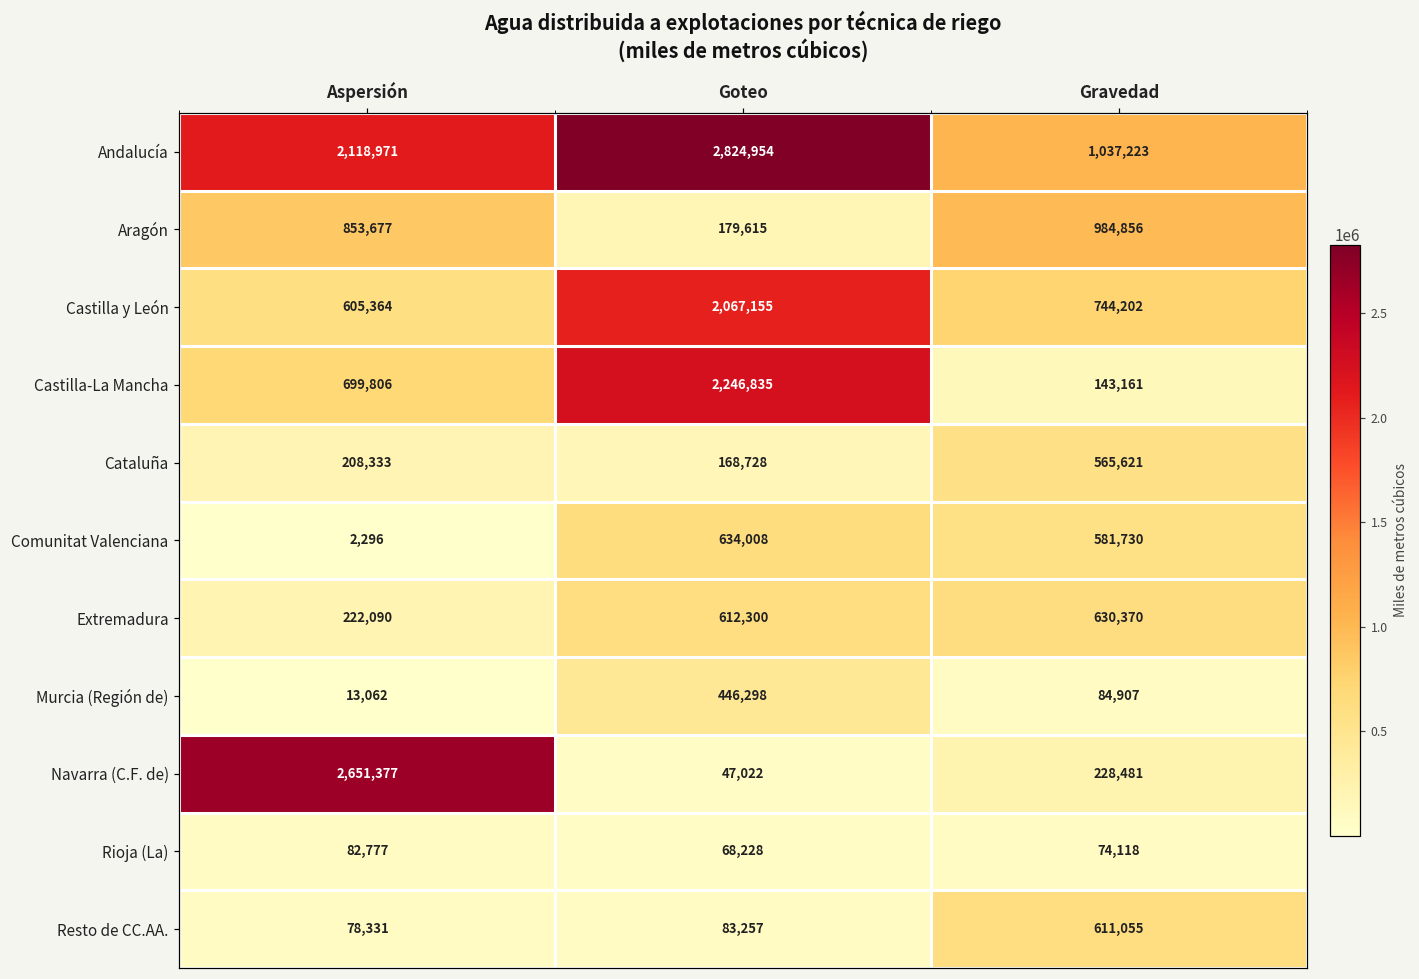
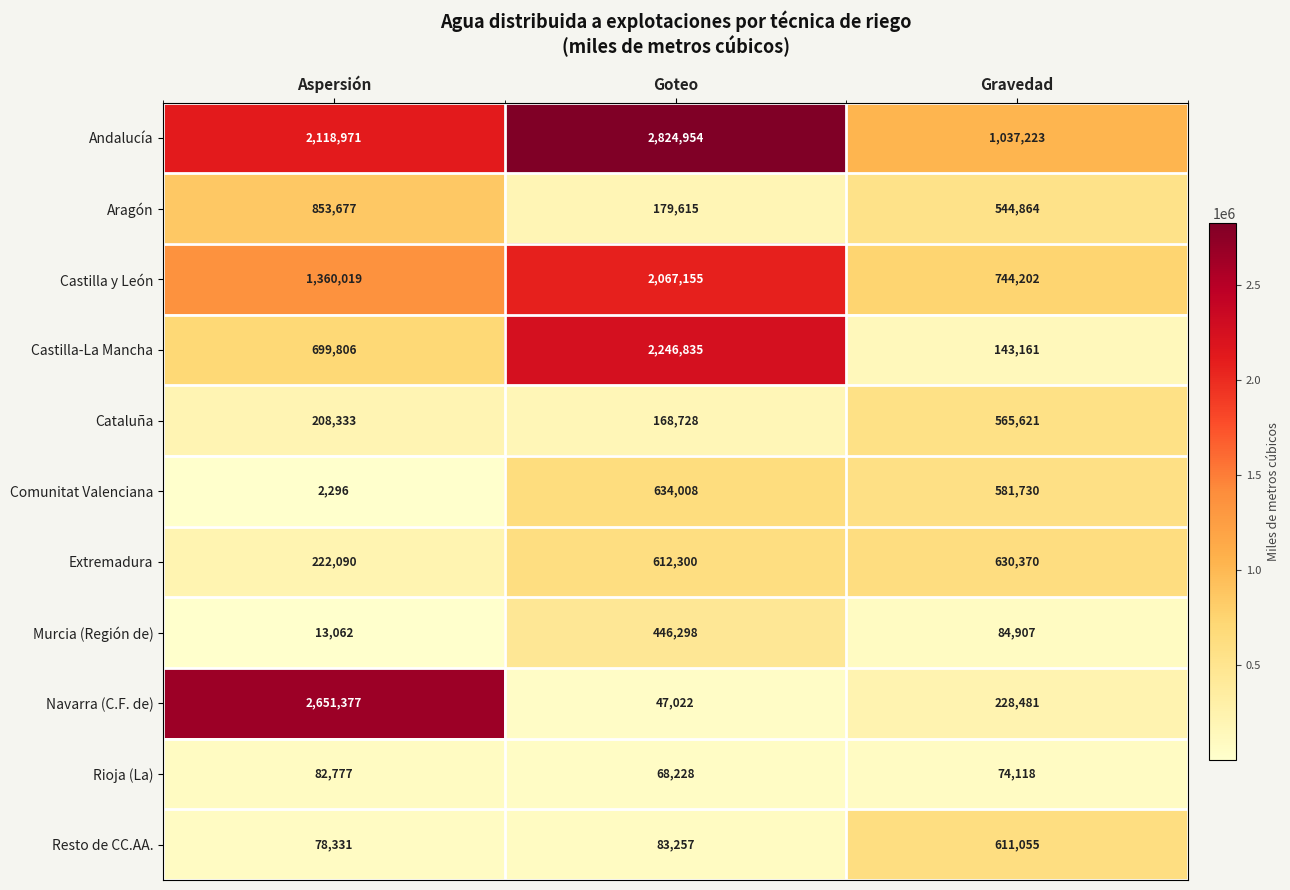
Aragón, Gravedad: 984,856 -> 544,864
Castilla y León, Aspersión: 605,364 -> 1,360,019
